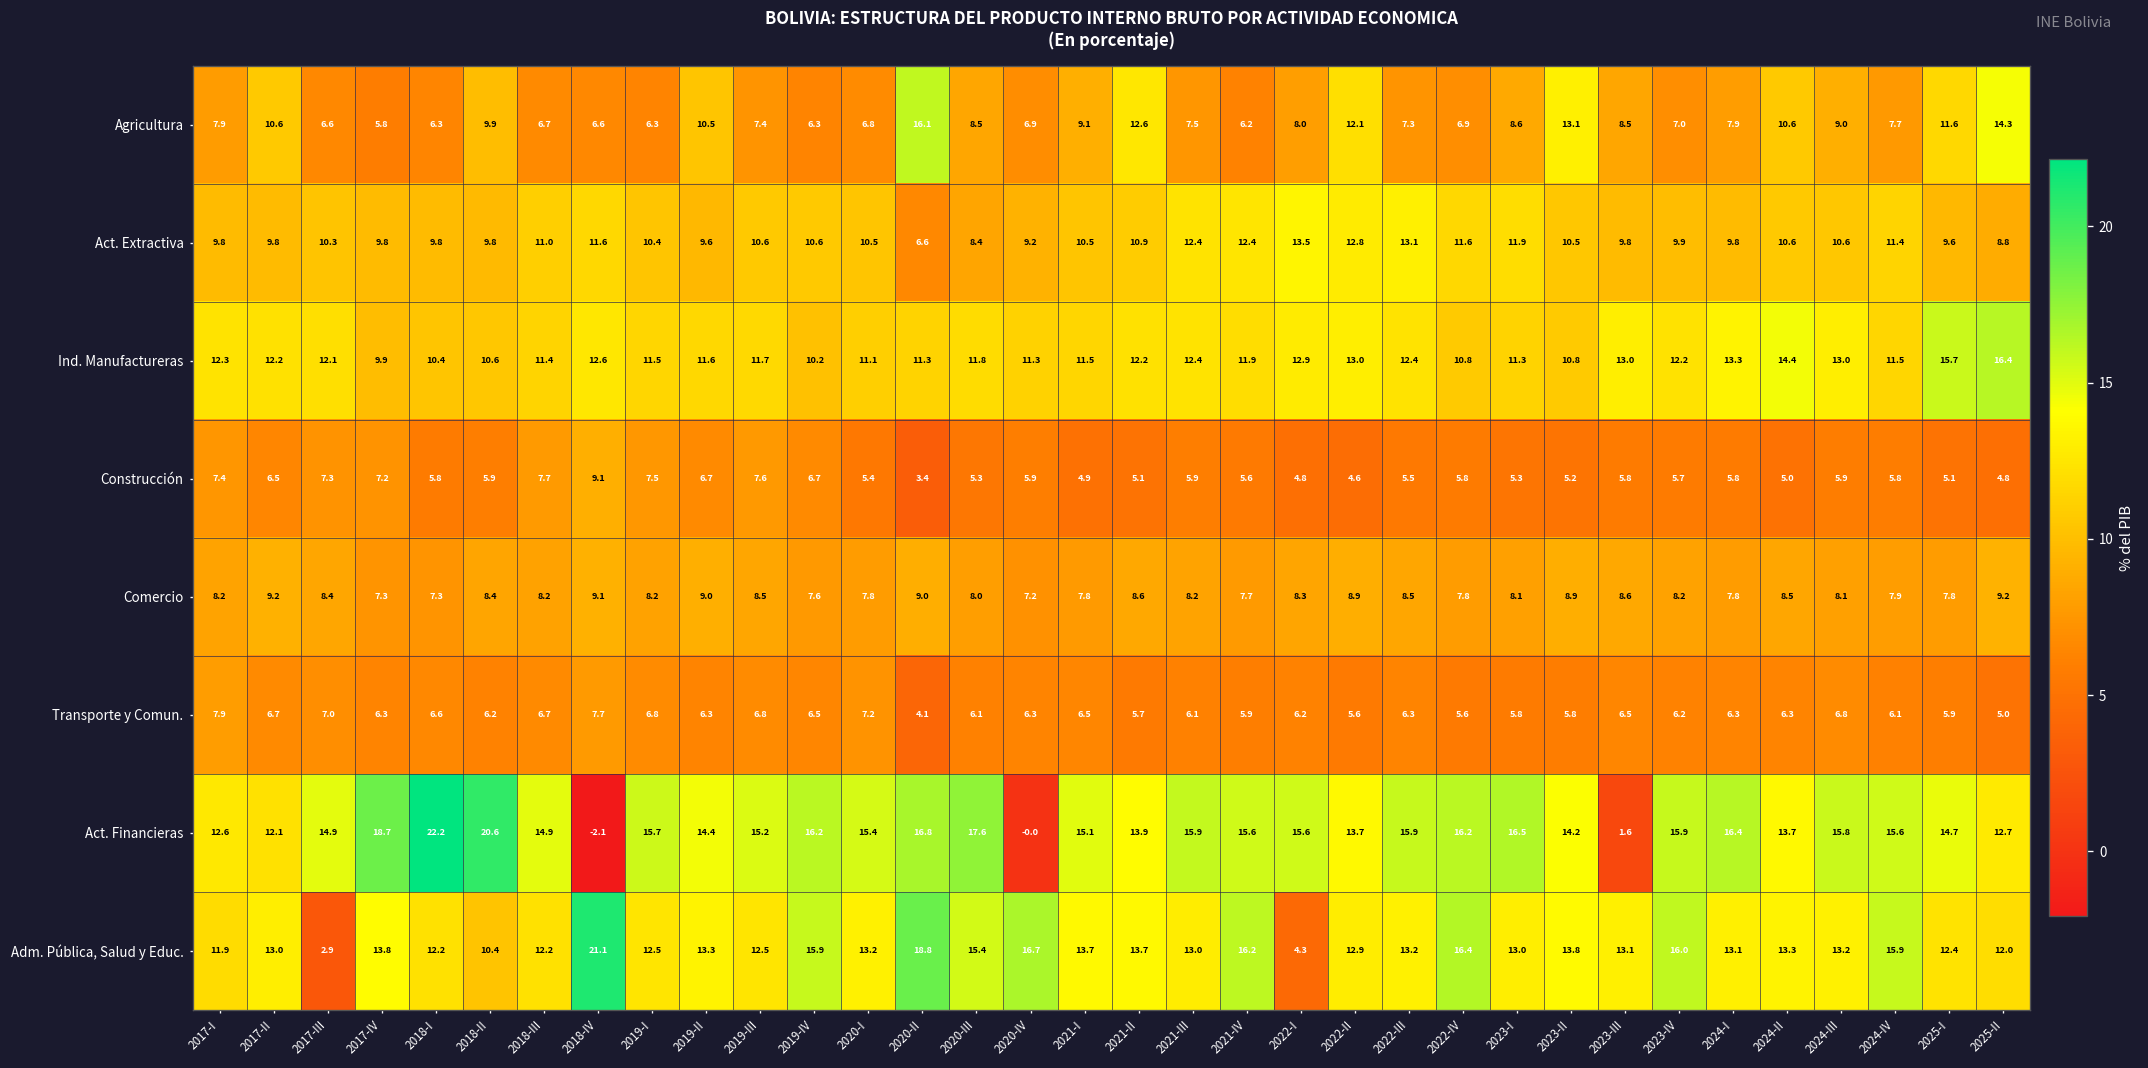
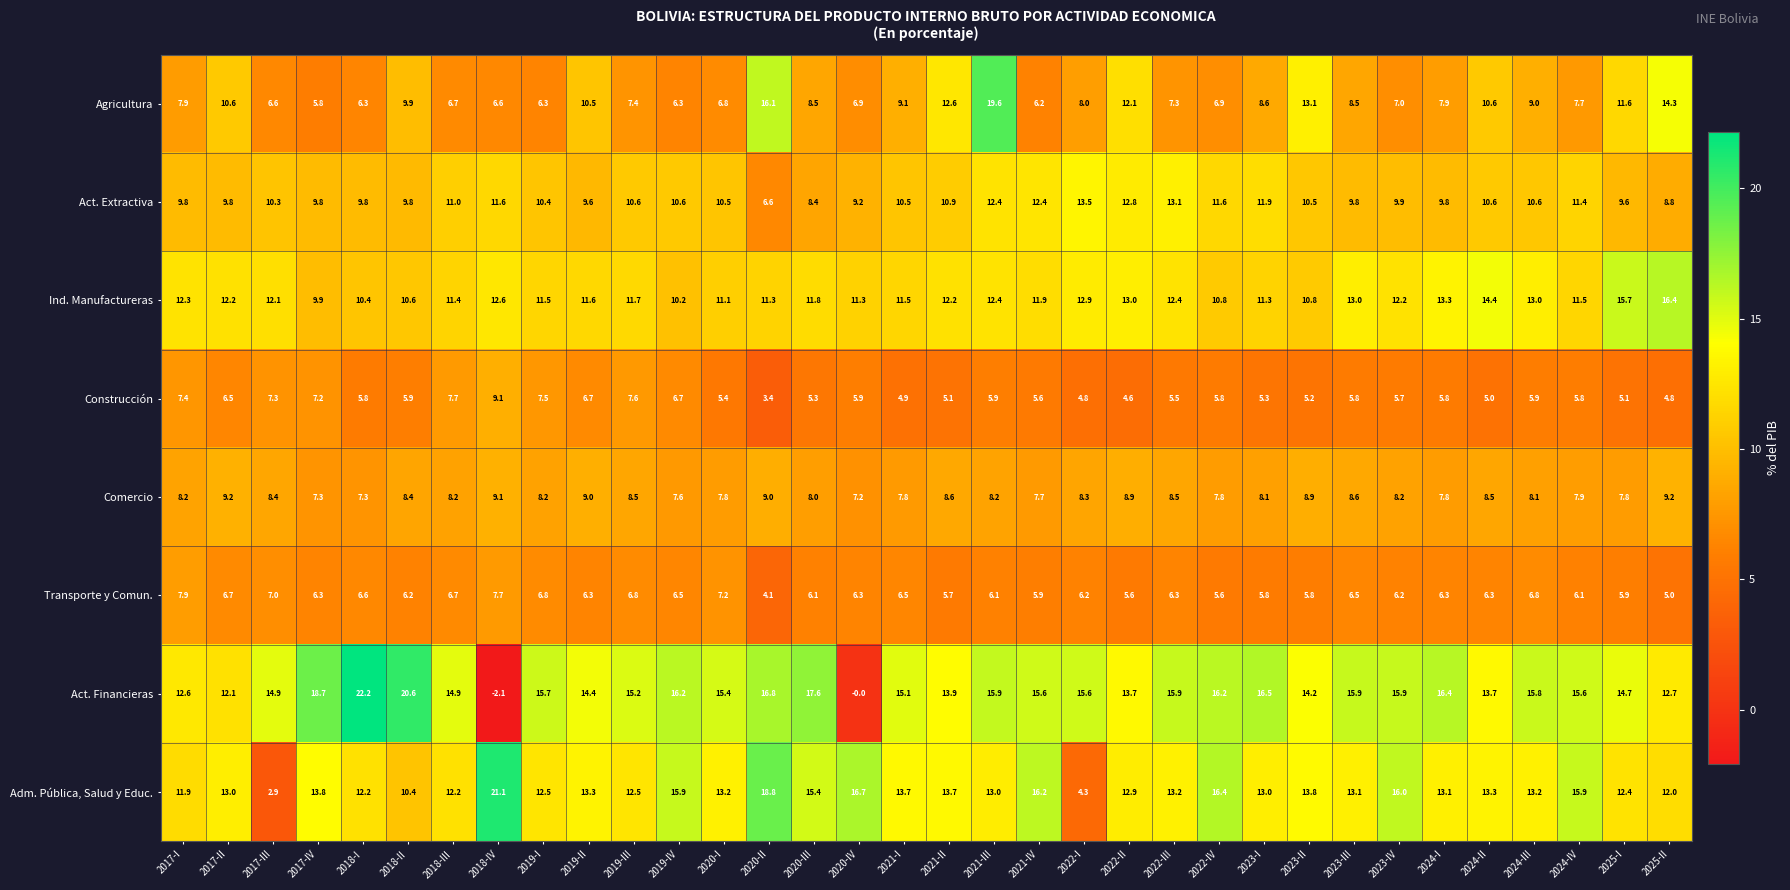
Agricultura, 2021-III: 7.5 -> 19.6
Act. Financieras, 2023-III: 1.6 -> 15.9
